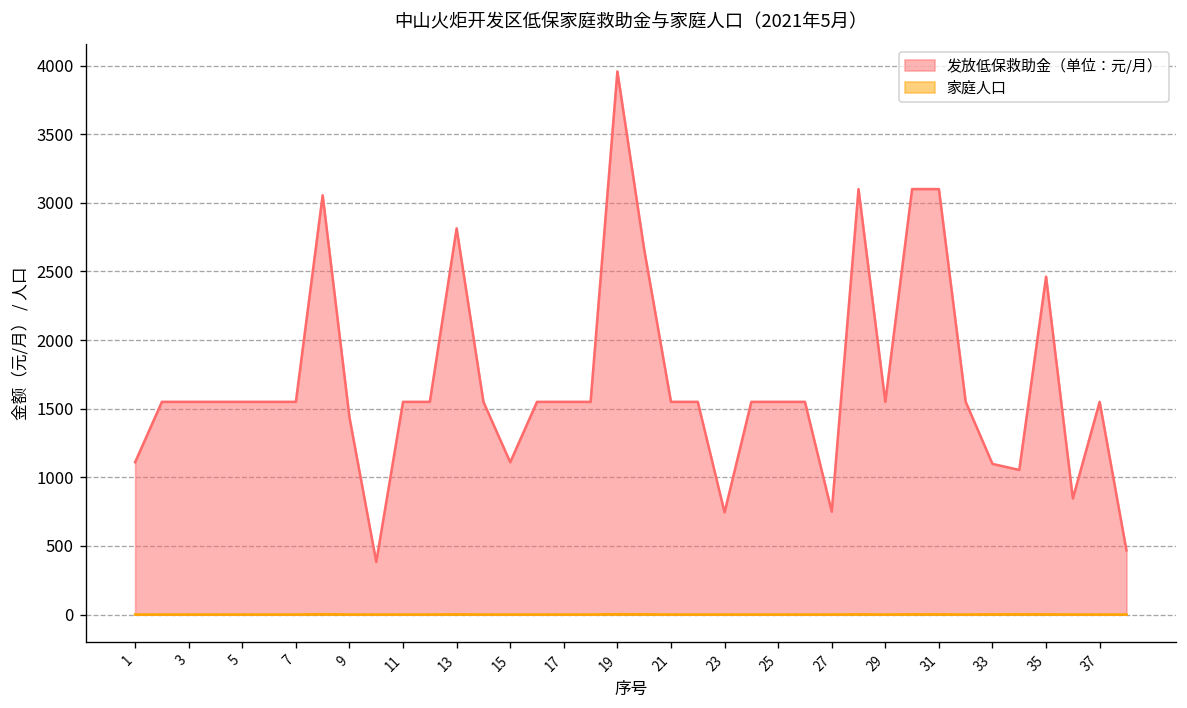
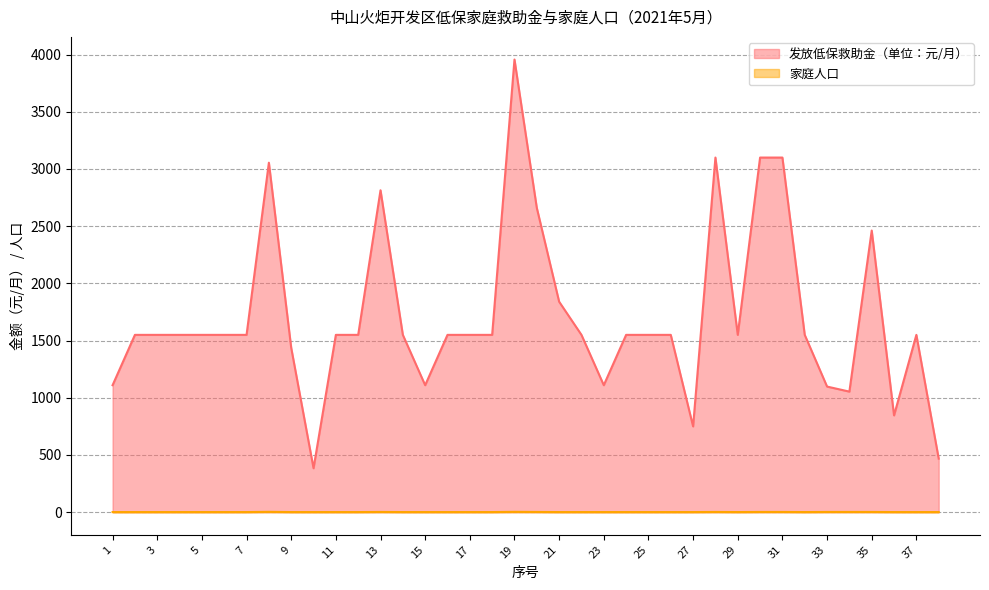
发放低保救助金（单位：元/月）, 21: 1550 -> 1840
发放低保救助金（单位：元/月）, 23: 750 -> 1110
